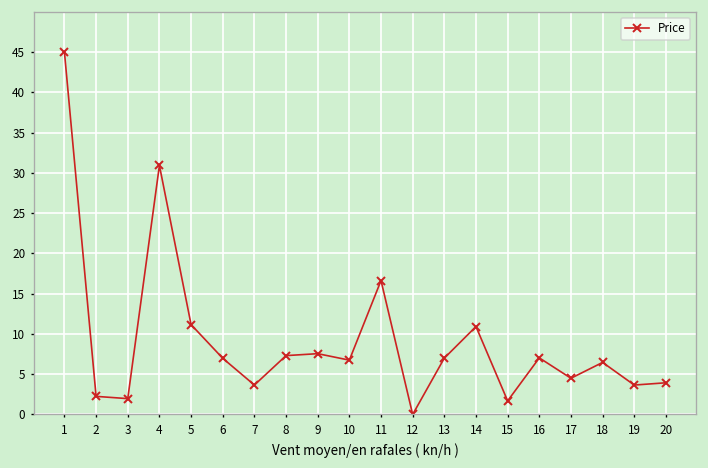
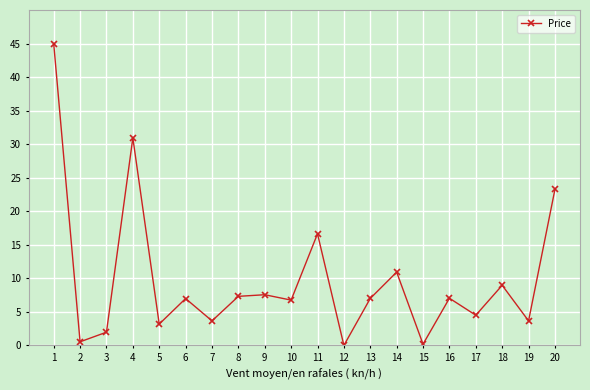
2: 2 -> 1
5: 11 -> 3
15: 2 -> 0
18: 6 -> 9
20: 4 -> 23
